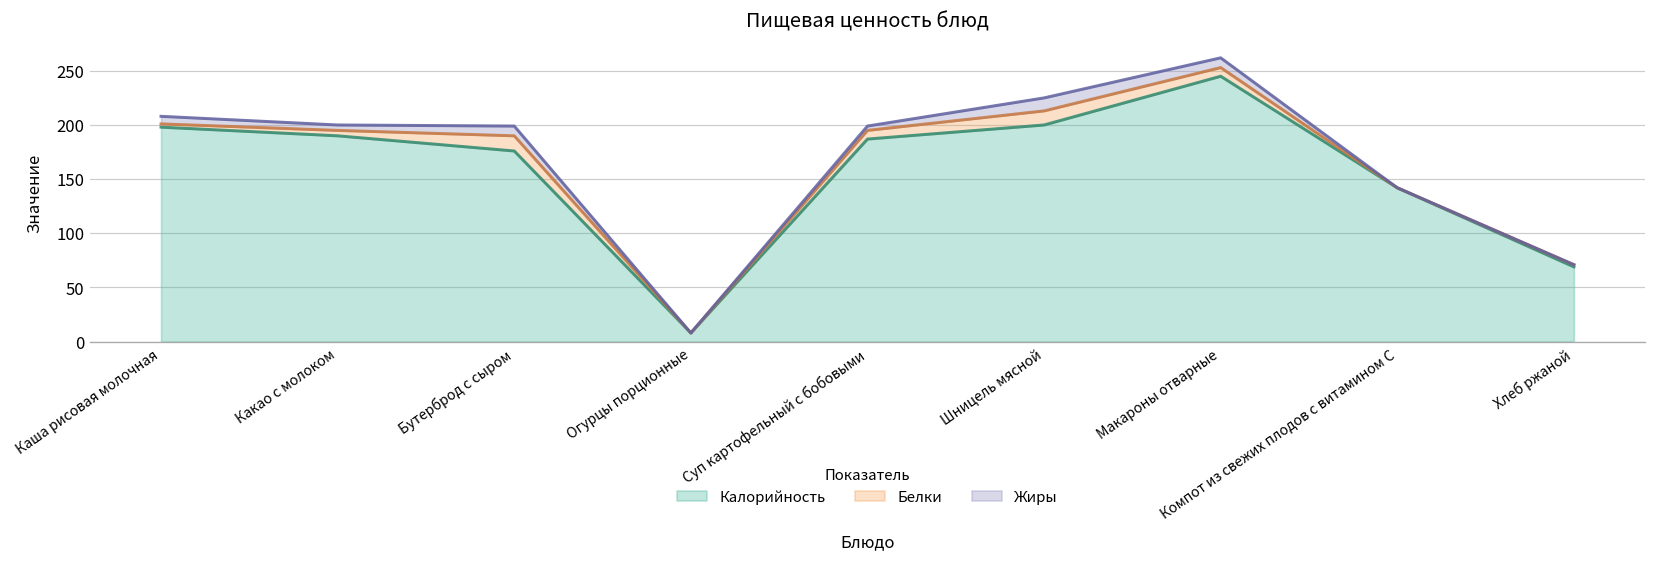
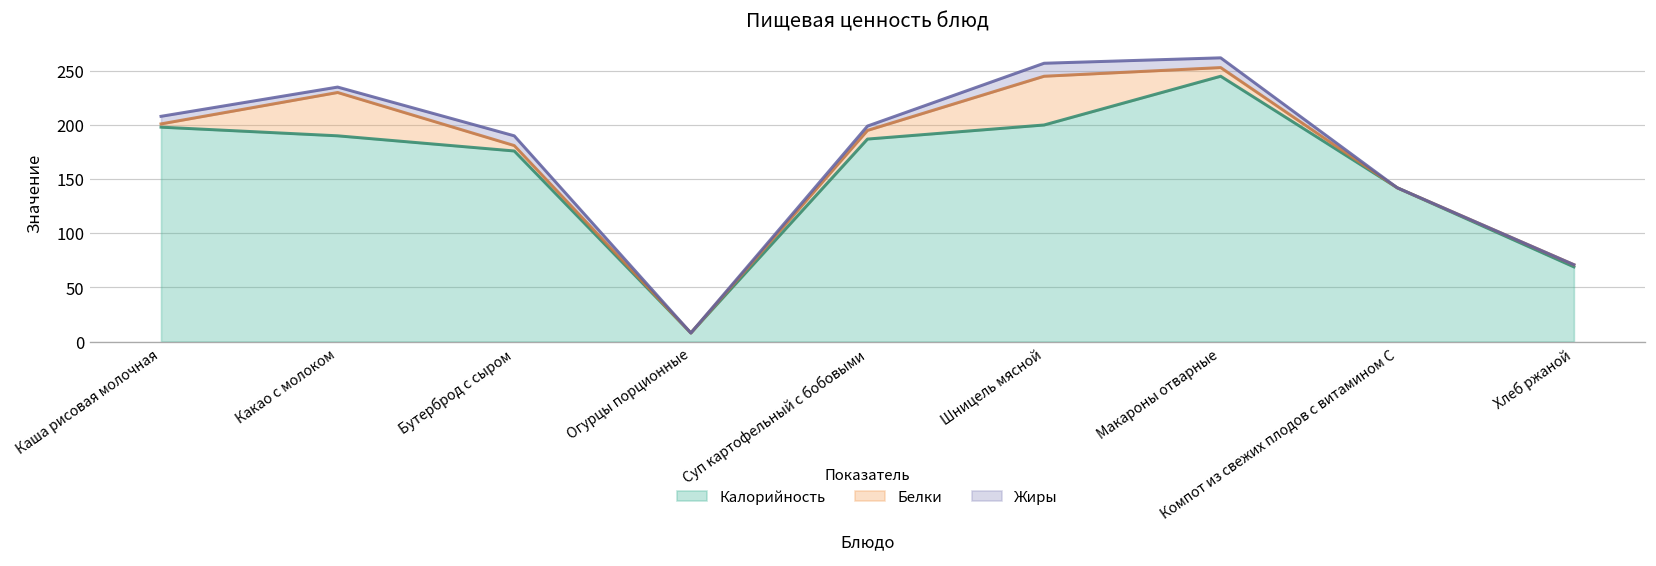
Белки, Какао с молоком: 10 -> 40
Белки, Бутерброд с сыром: 14 -> 5
Белки, Шницель мясной: 10 -> 50
